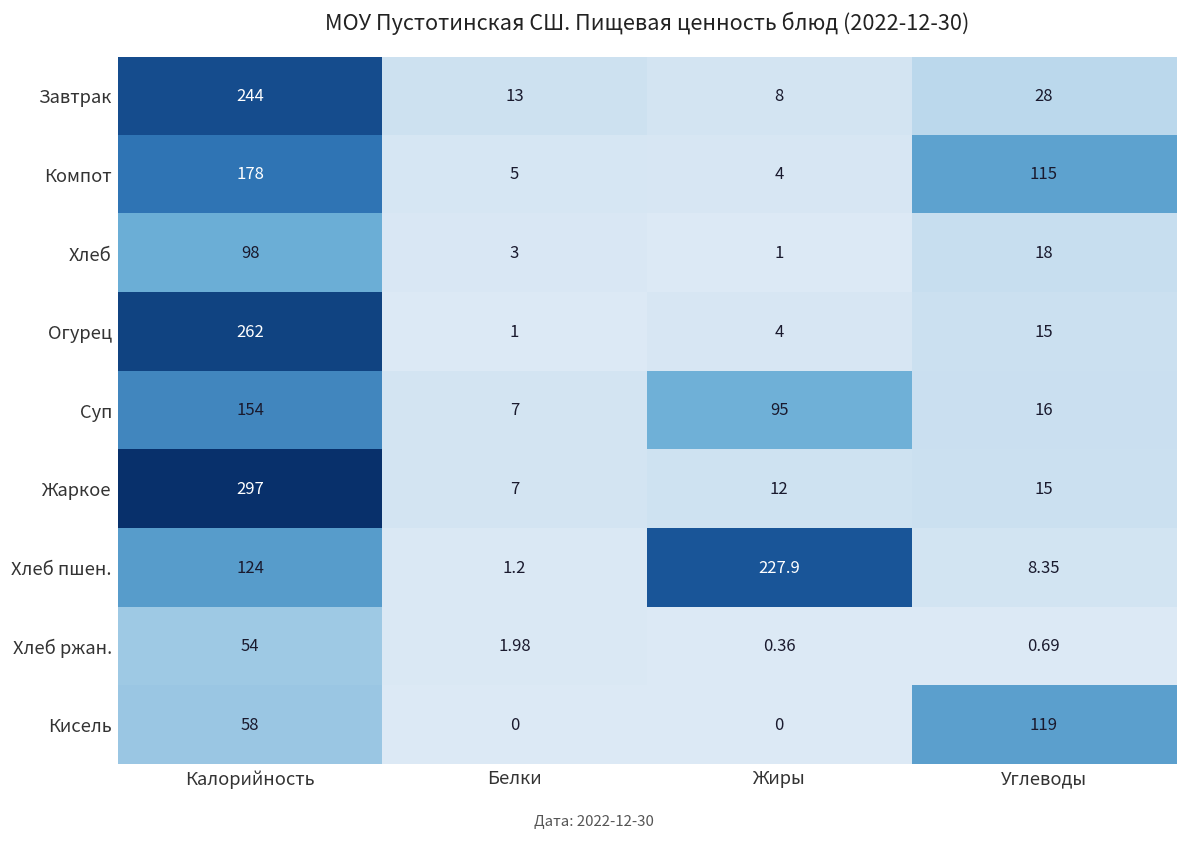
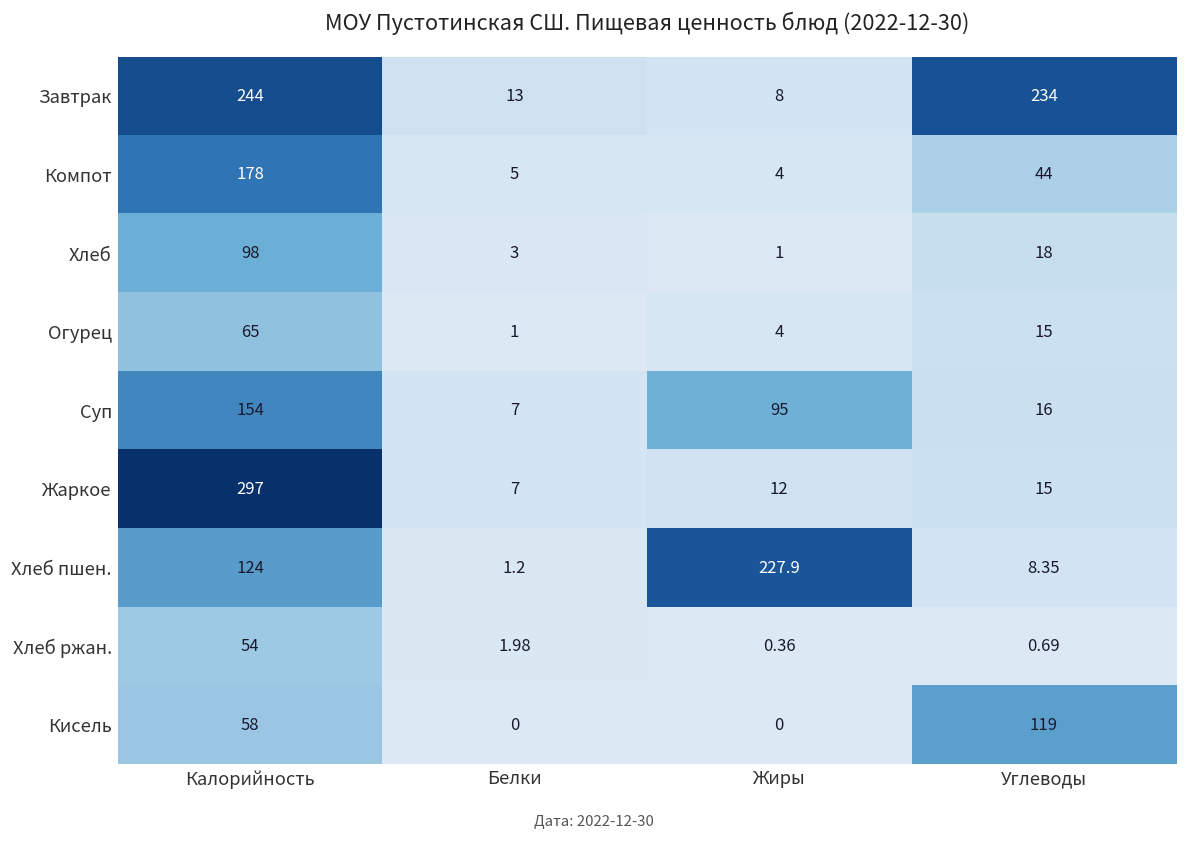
Завтрак, Углеводы: 28 -> 234
Компот, Углеводы: 115 -> 44
Огурец, Калорийность: 262 -> 65
